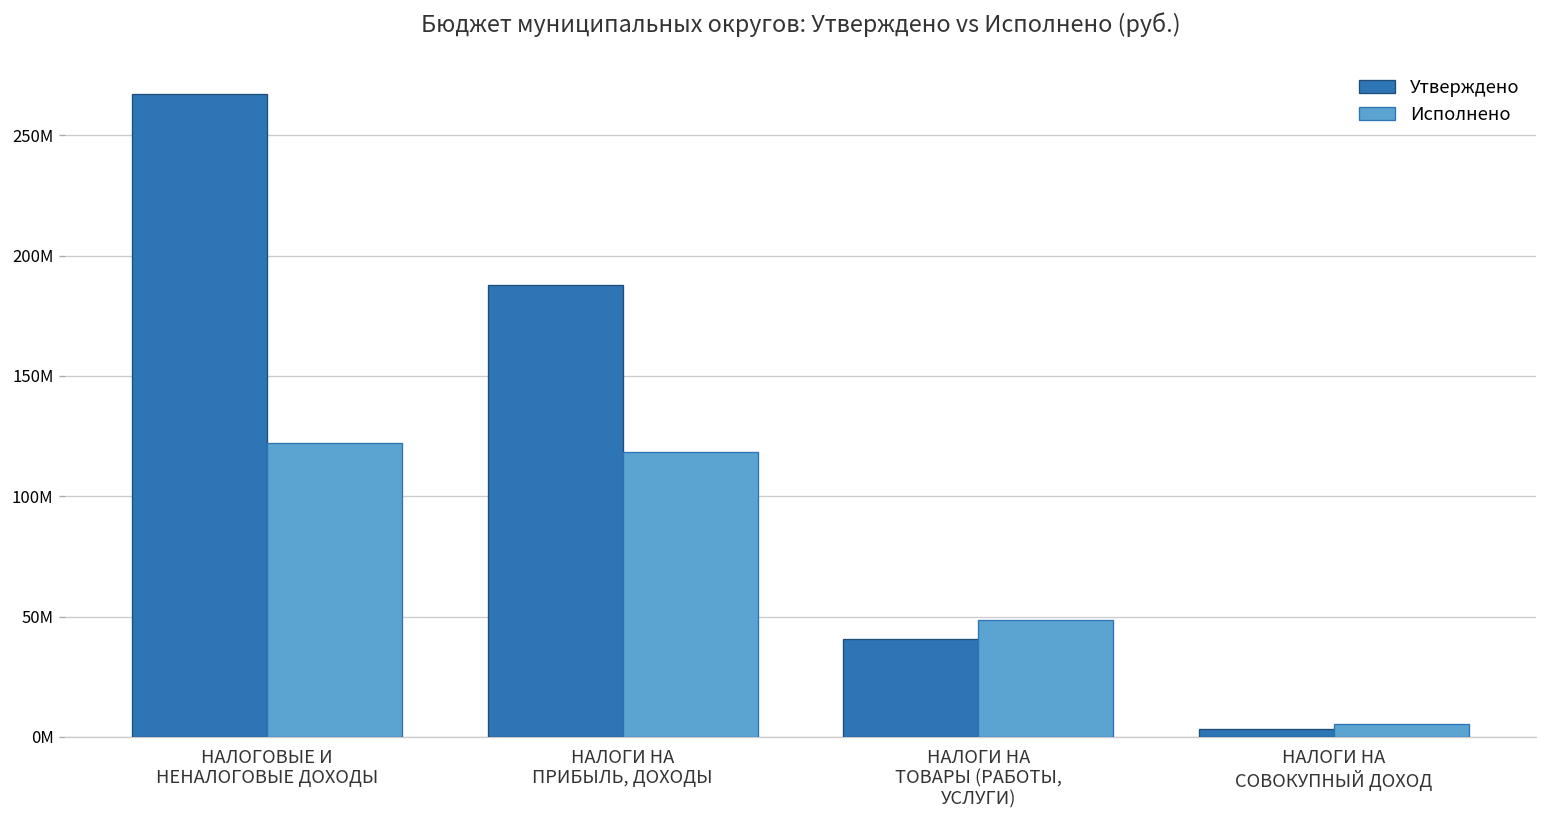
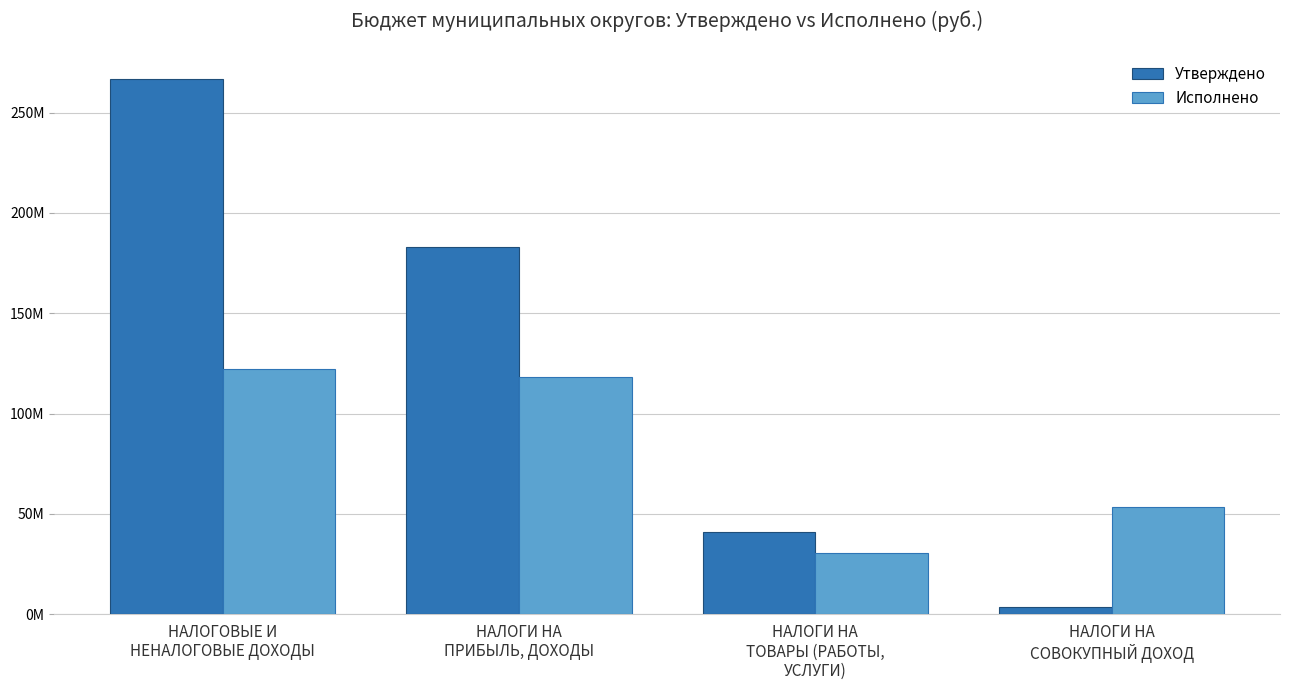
Утверждено, НАЛОГИ НА ПРИБЫЛЬ, ДОХОДЫ: 188000000 -> 183000000
Исполнено, НАЛОГИ НА ТОВАРЫ (РАБОТЫ, УСЛУГИ): 48000000 -> 30000000
Исполнено, НАЛОГИ НА СОВОКУПНЫЙ ДОХОД: 5000000 -> 53000000
